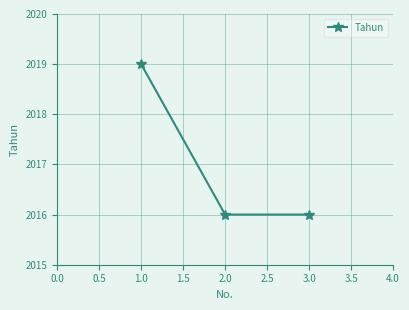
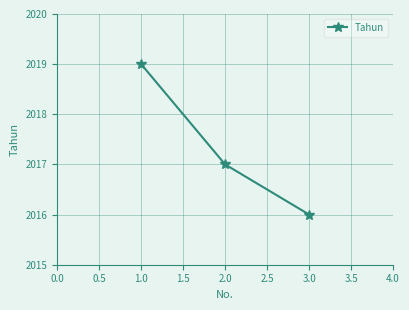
2.0: 2016 -> 2017
